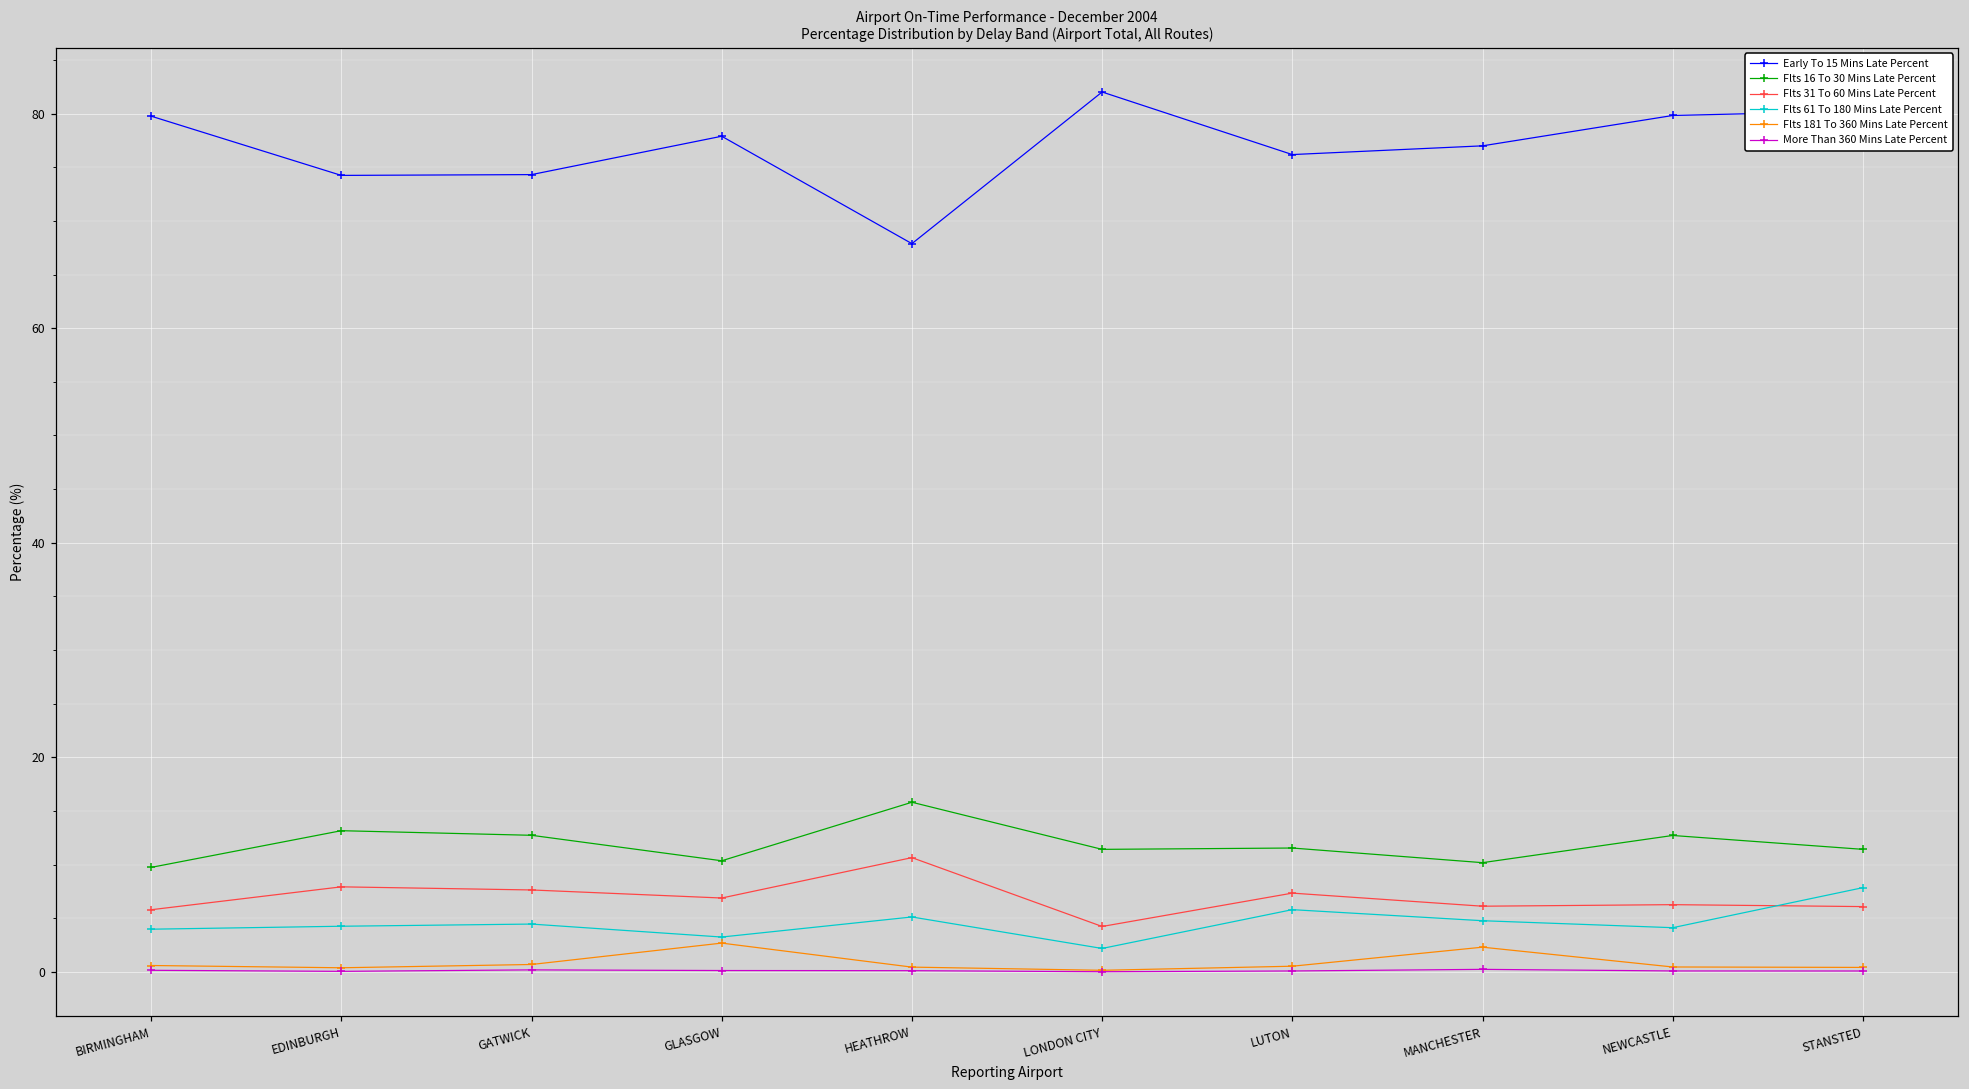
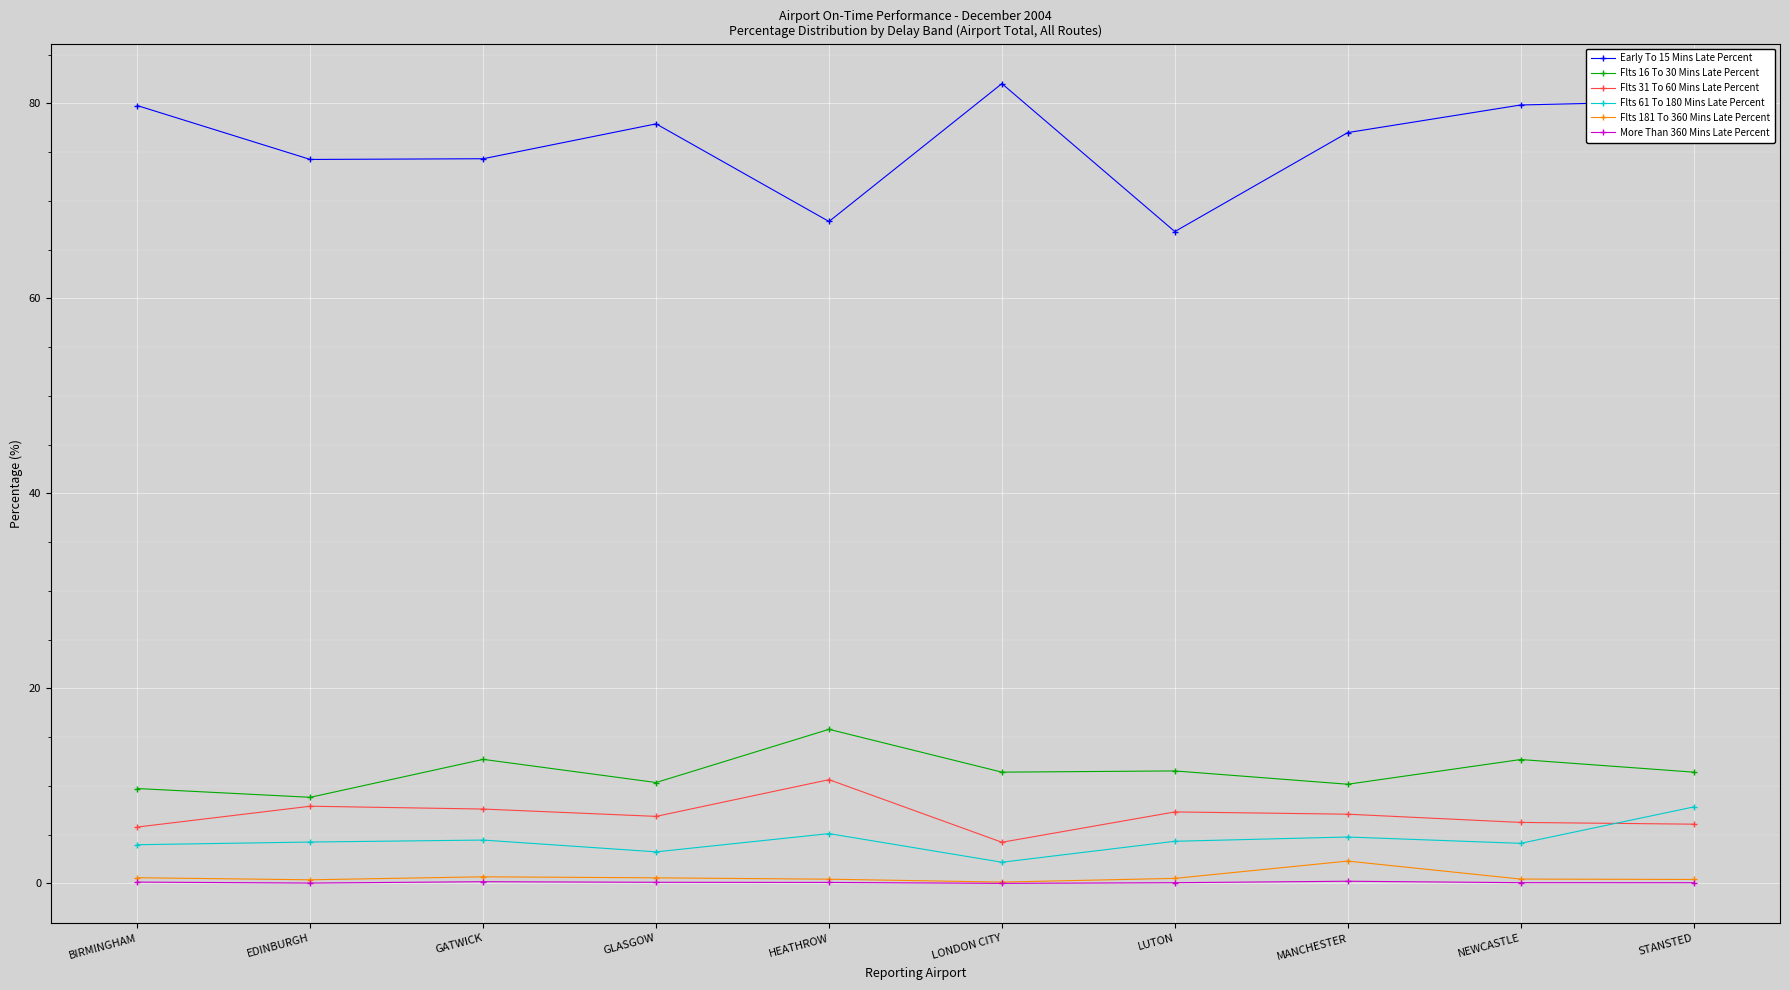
Flts 16 To 30 Mins Late Percent, EDINBURGH: 13 -> 9
Flts 181 To 360 Mins Late Percent, GLASGOW: 3 -> 1
Early To 15 Mins Late Percent, LUTON: 76 -> 67
Flts 61 To 180 Mins Late Percent, LUTON: 6 -> 4
Flts 31 To 60 Mins Late Percent, MANCHESTER: 6 -> 7
